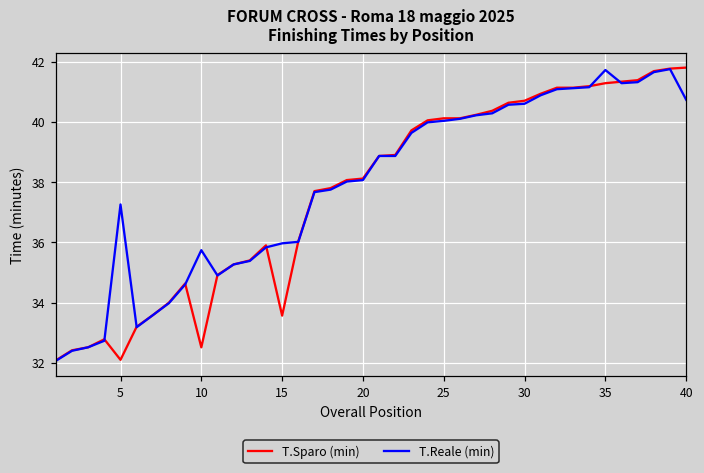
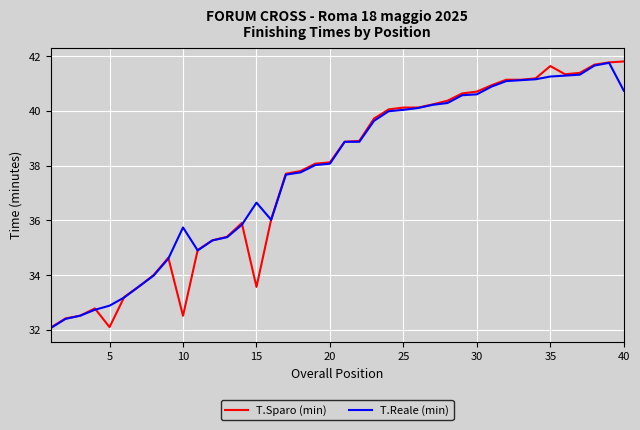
T.Reale (min), 5: 37.3 -> 32.9
T.Reale (min), 15: 36.0 -> 36.6
T.Sparo (min), 35: 41.3 -> 41.6
T.Reale (min), 35: 41.7 -> 41.3
